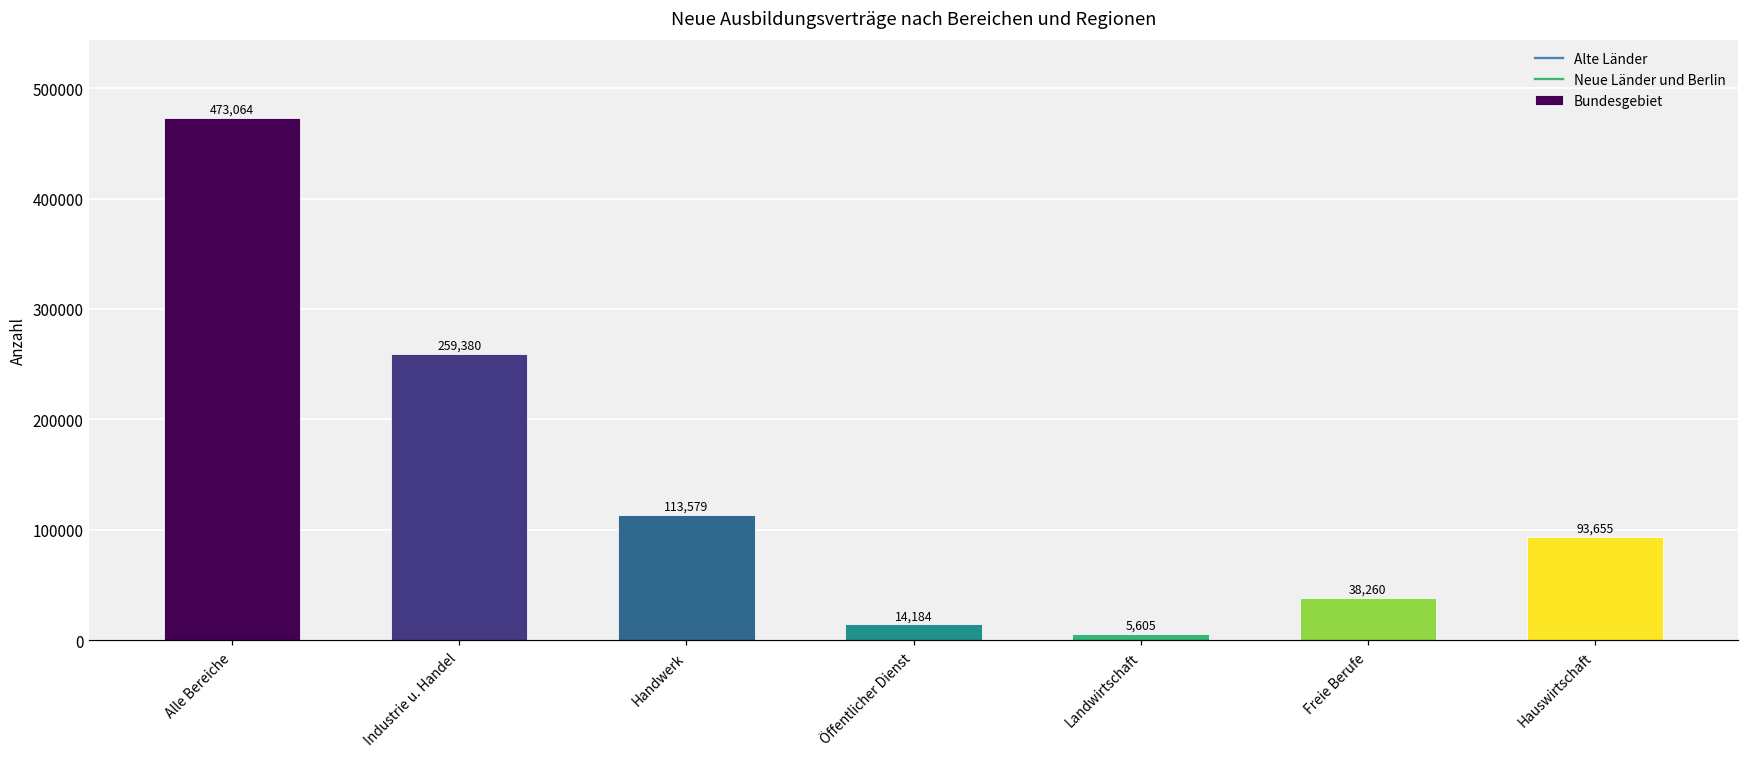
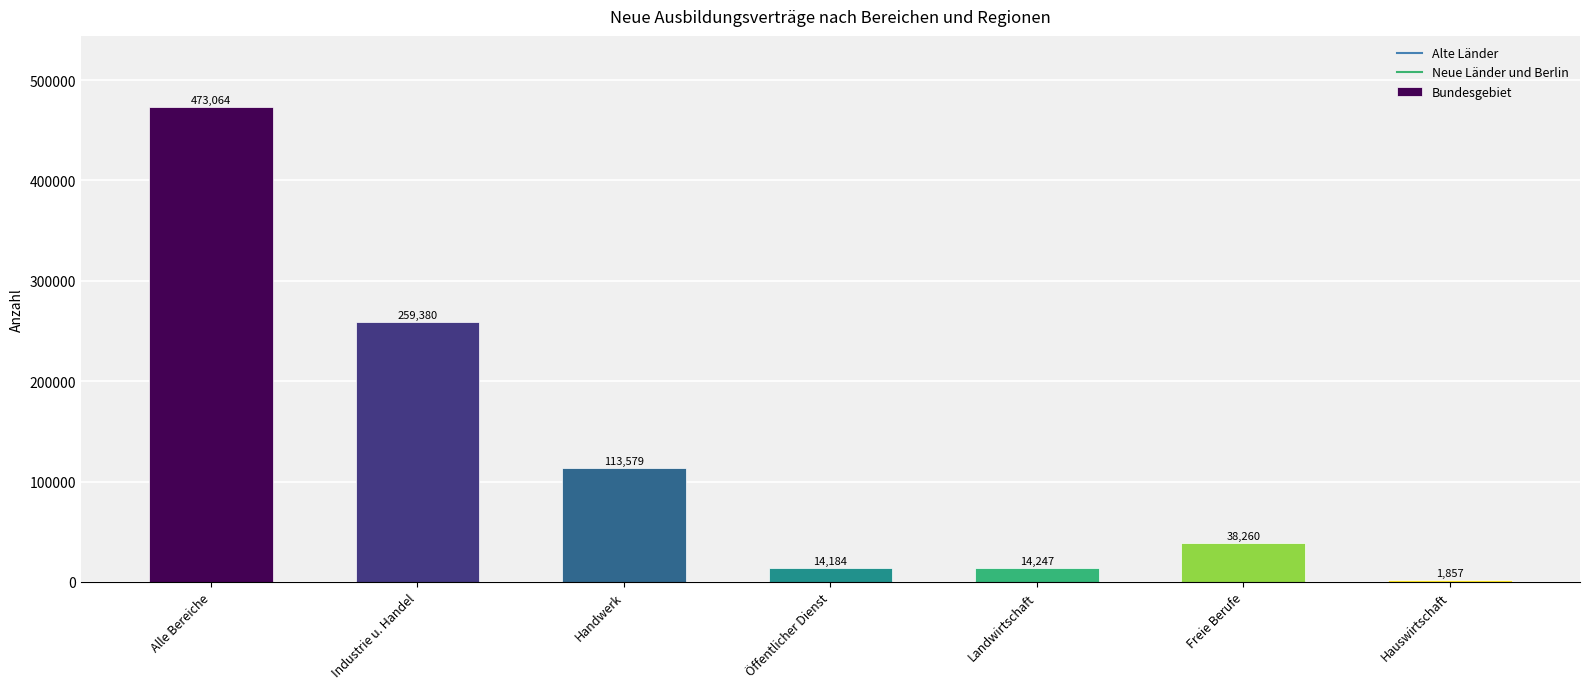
Landwirtschaft: 5,605 -> 14,247
Hauswirtschaft: 93,655 -> 1,857
